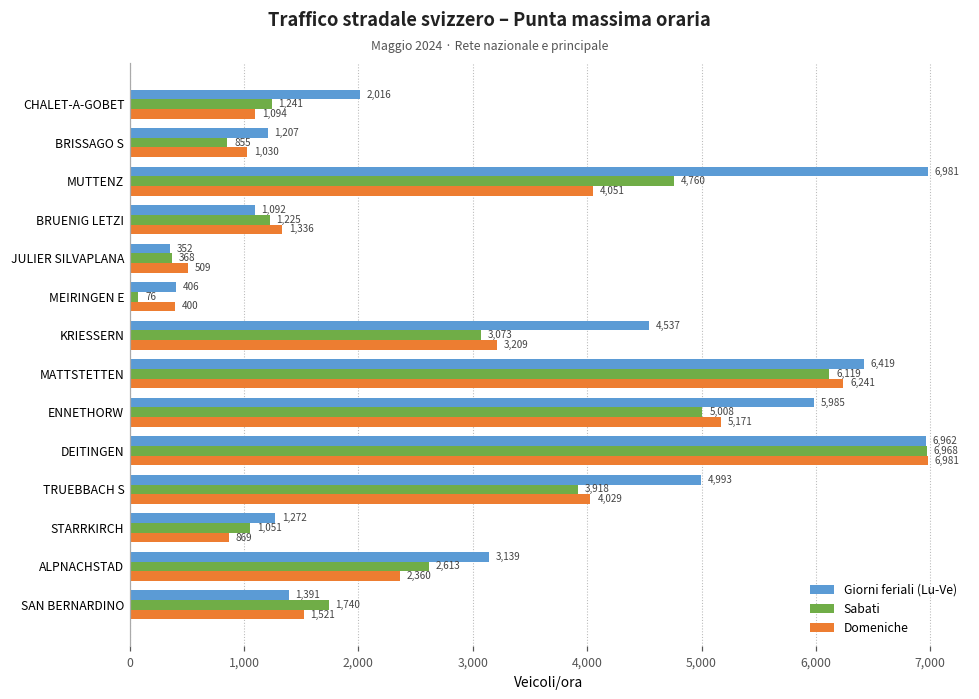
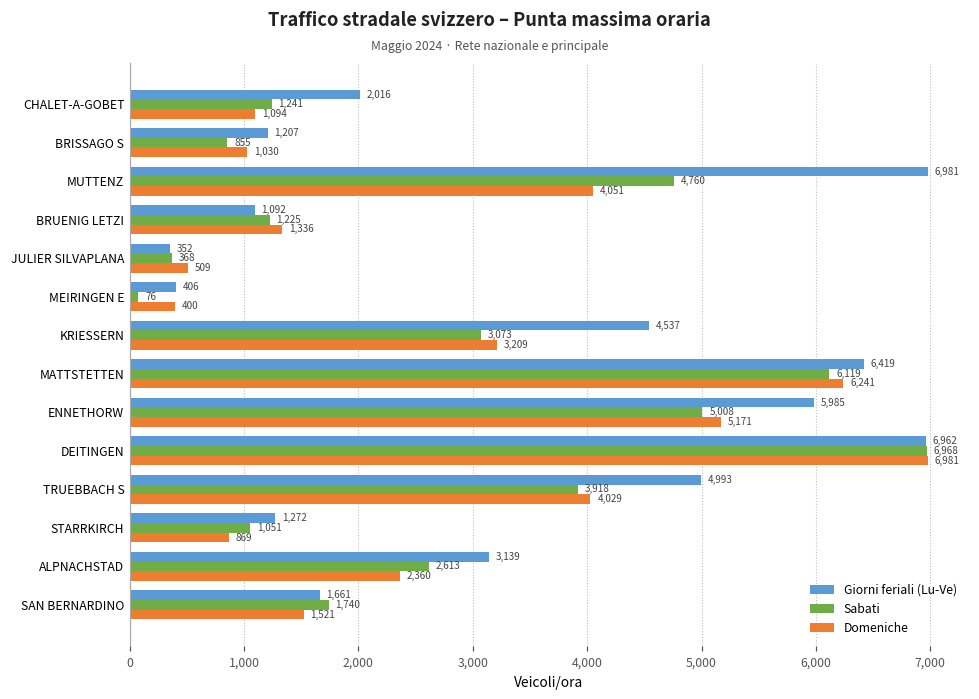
Giorni feriali (Lu-Ve), SAN BERNARDINO: 1,391 -> 1,661
